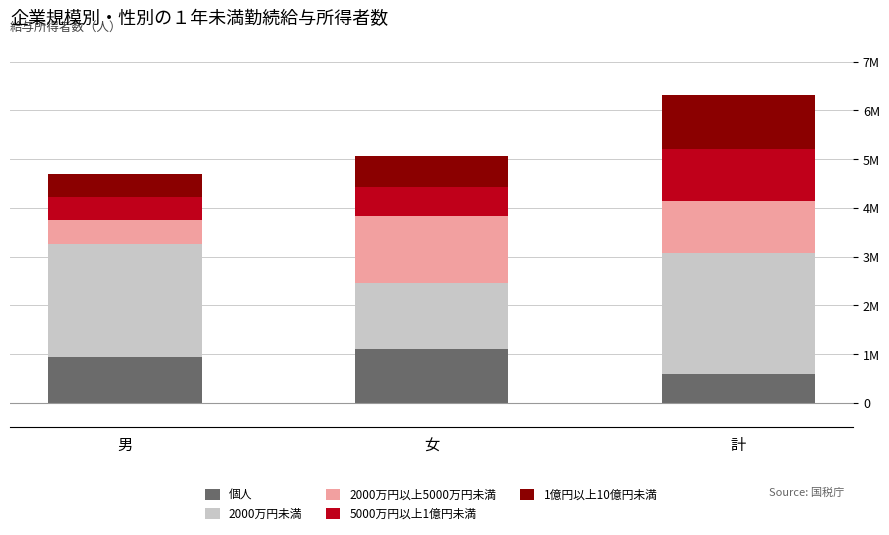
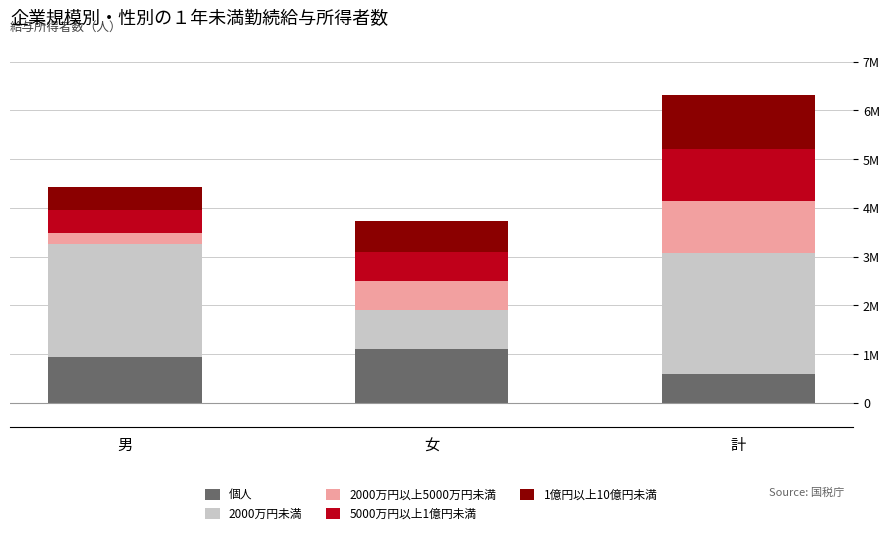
2000万円以上5000万円未満, 男: 500000 -> 200000
2000万円未満, 女: 1400000 -> 800000
2000万円以上5000万円未満, 女: 1400000 -> 600000
